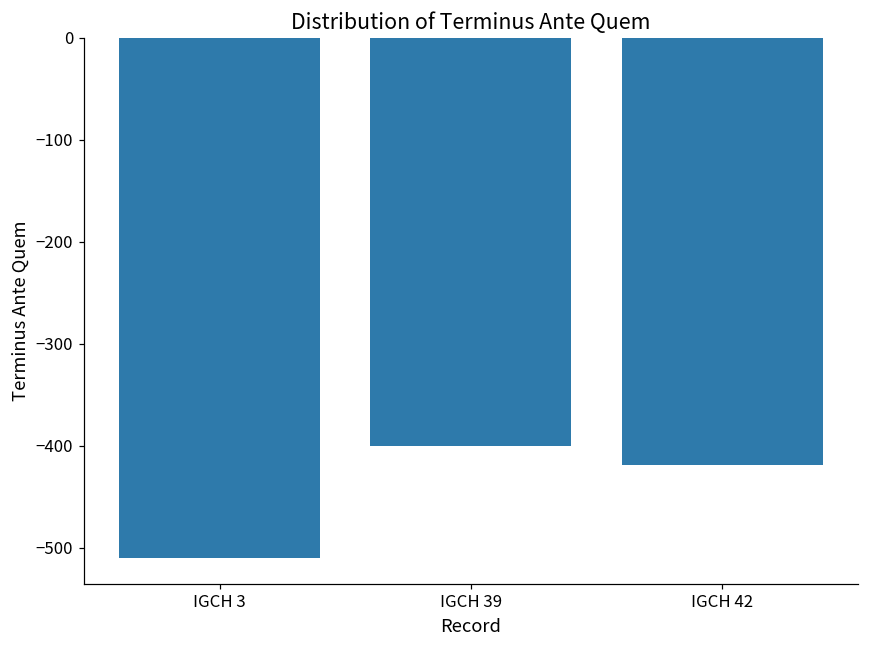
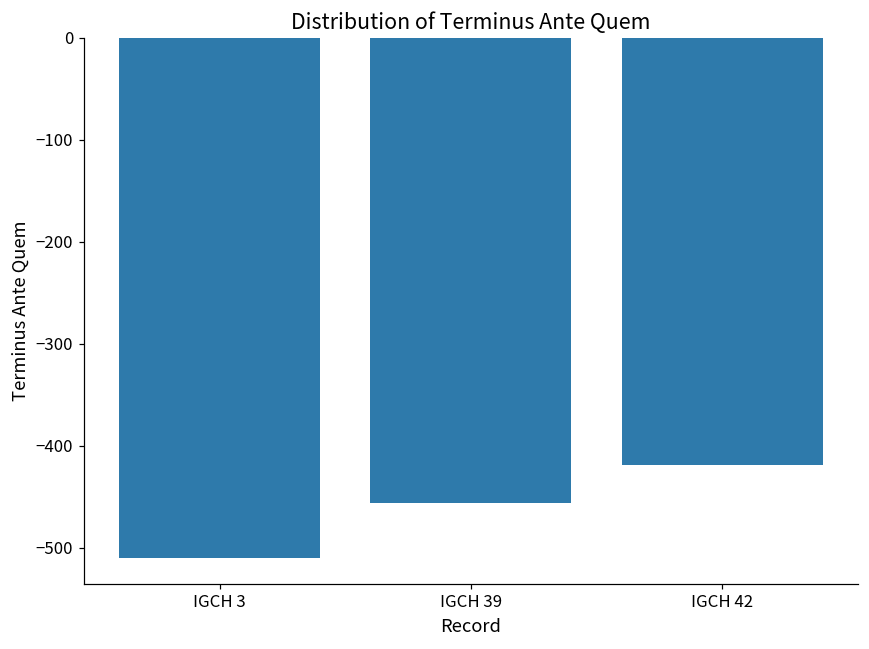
IGCH 39: -400 -> -460
